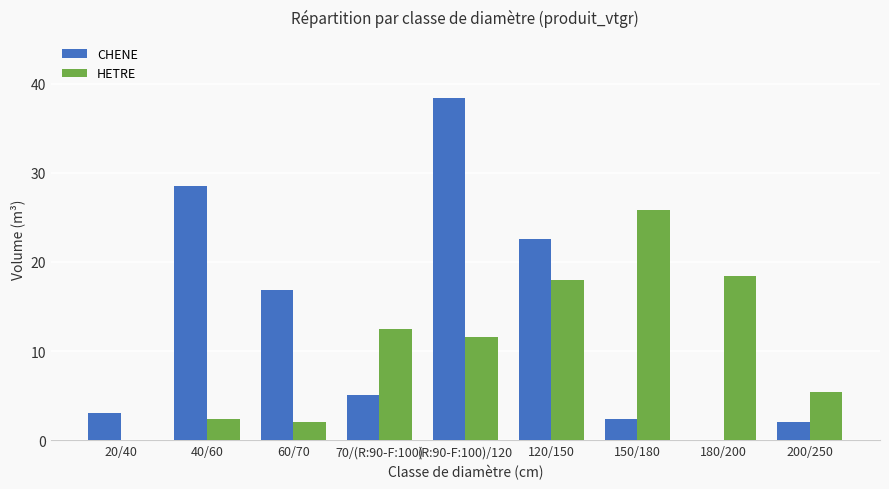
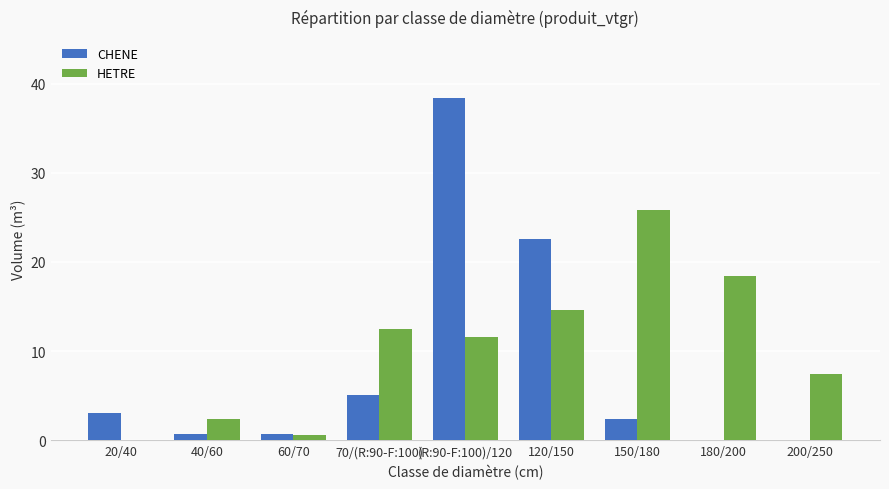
CHENE, 40/60: 29 -> 1
CHENE, 60/70: 17 -> 1
HETRE, 60/70: 2 -> 1
HETRE, 120/150: 18 -> 15
CHENE, 200/250: 2 -> 0
HETRE, 200/250: 5 -> 7
